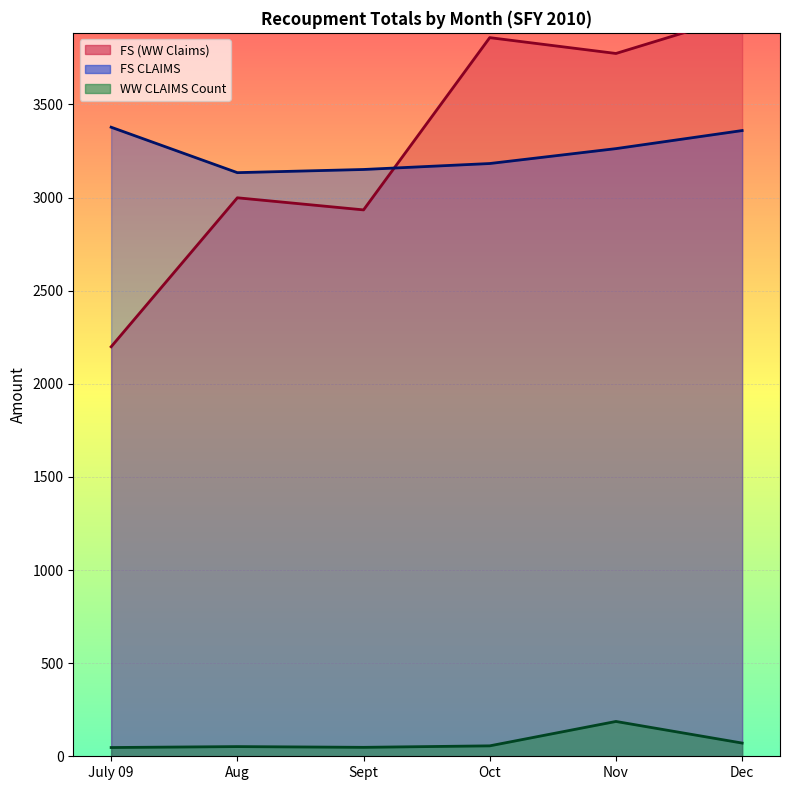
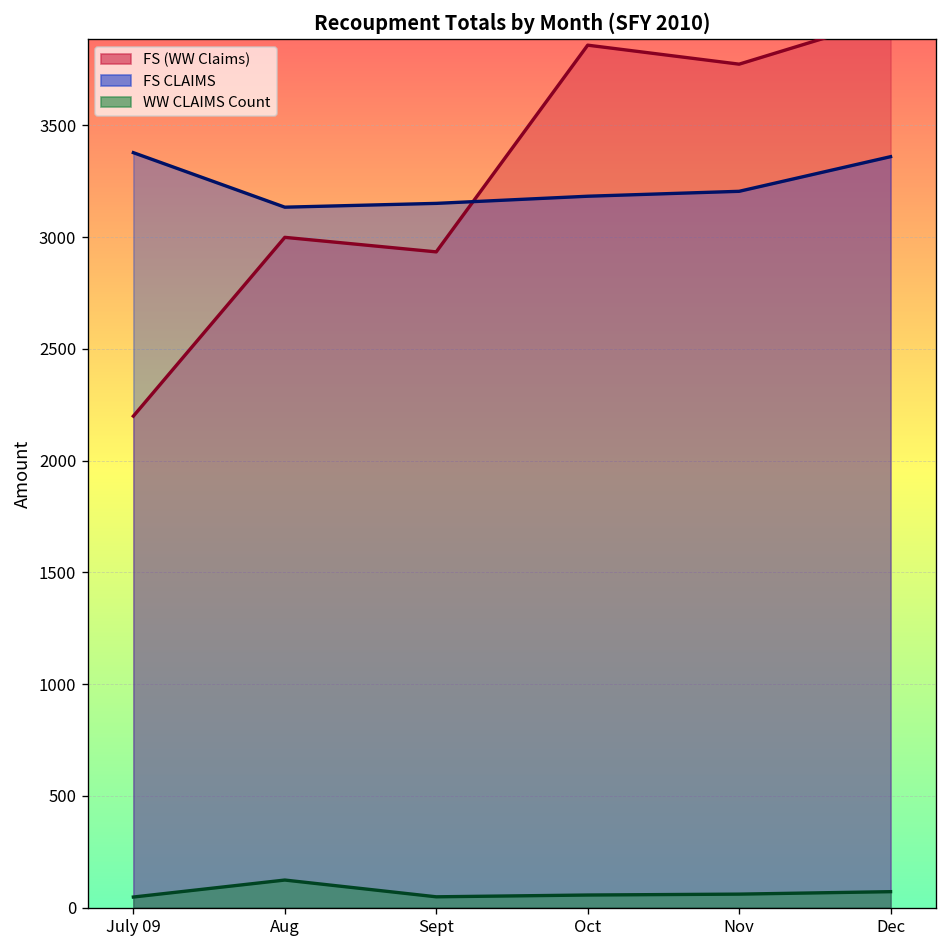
WW CLAIMS Count, Aug: 50 -> 120
FS CLAIMS, Nov: 3260 -> 3210
WW CLAIMS Count, Nov: 190 -> 60
